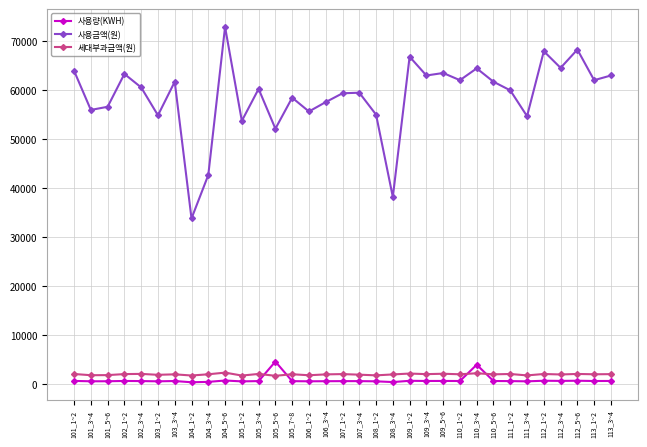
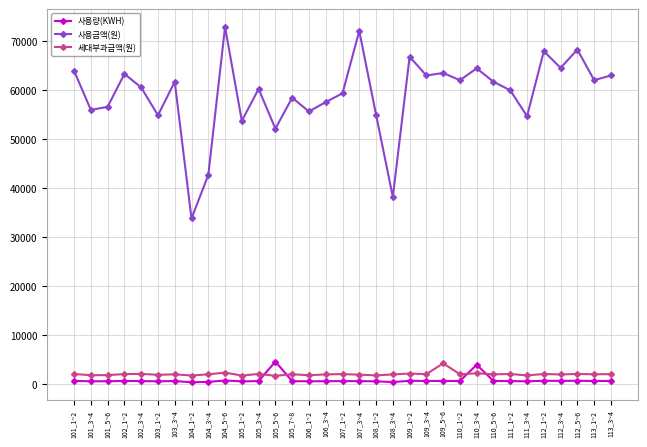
사용금액(원), 107_3~4: 60000 -> 72000
세대부과금액(원), 109_5~6: 2000 -> 4000
